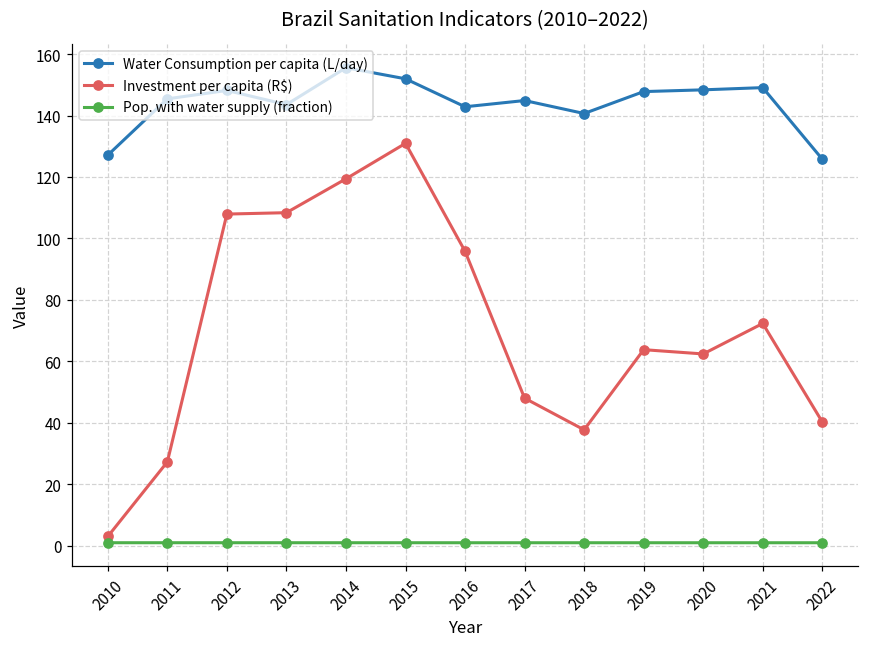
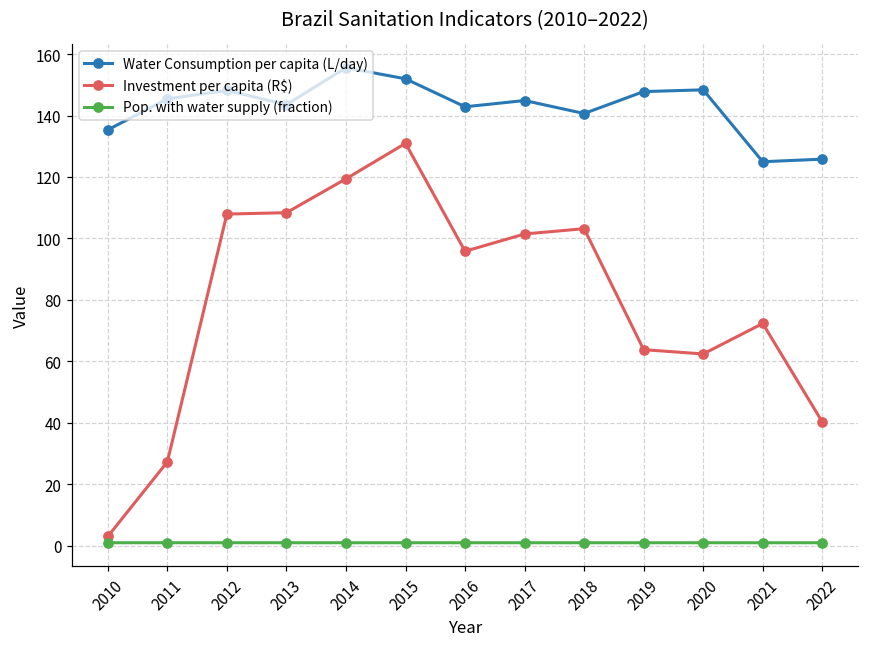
Water Consumption per capita (L/day), 2010: 127 -> 135
Investment per capita (R$), 2017: 48 -> 101
Investment per capita (R$), 2018: 38 -> 103
Water Consumption per capita (L/day), 2021: 149 -> 125
